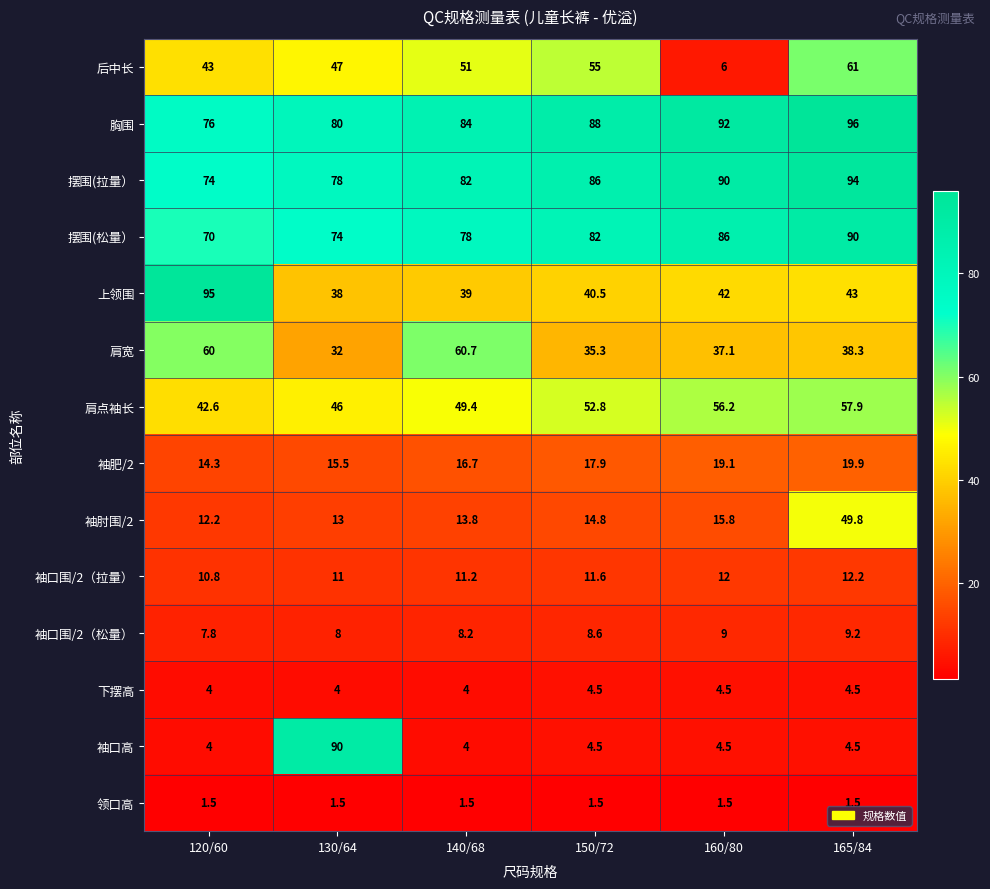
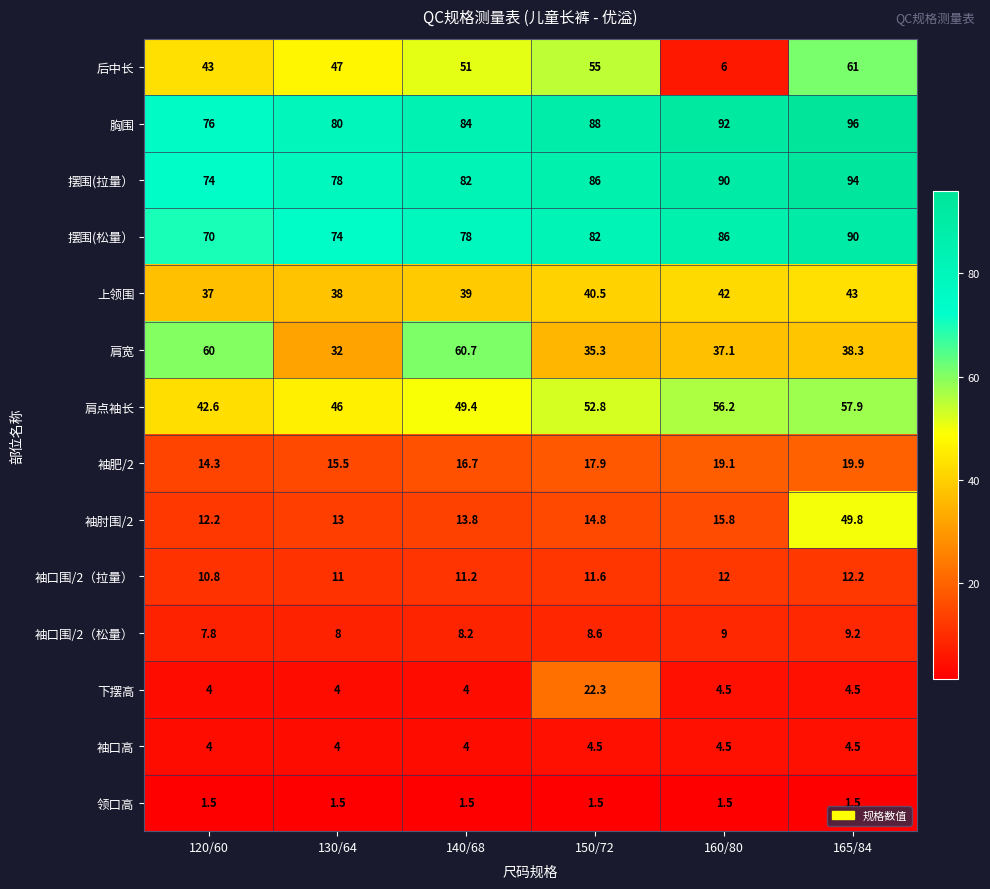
上领围, 120/60: 95 -> 37
下摆高, 150/72: 4.5 -> 22.3
袖口高, 130/64: 90 -> 4
